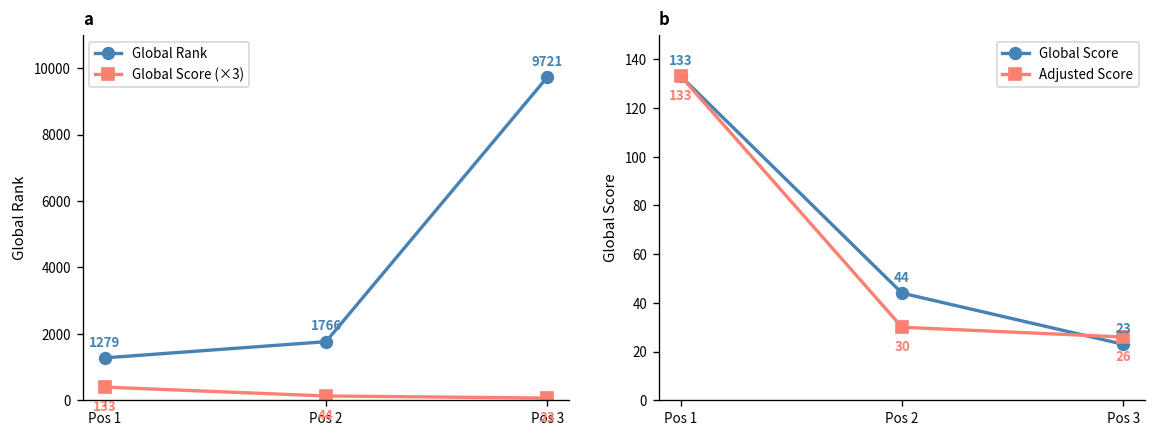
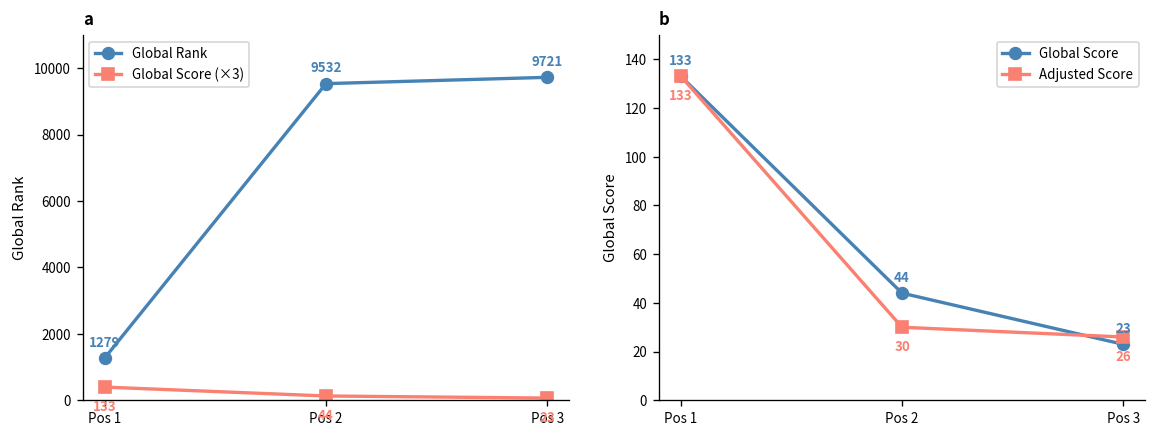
a, Global Rank, Pos 2: 1766 -> 9532
